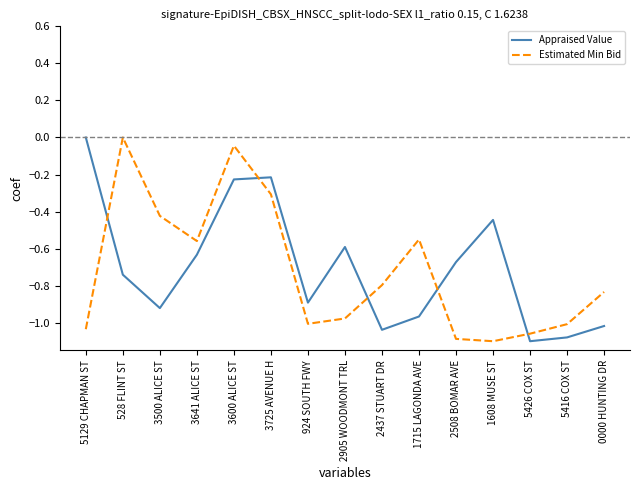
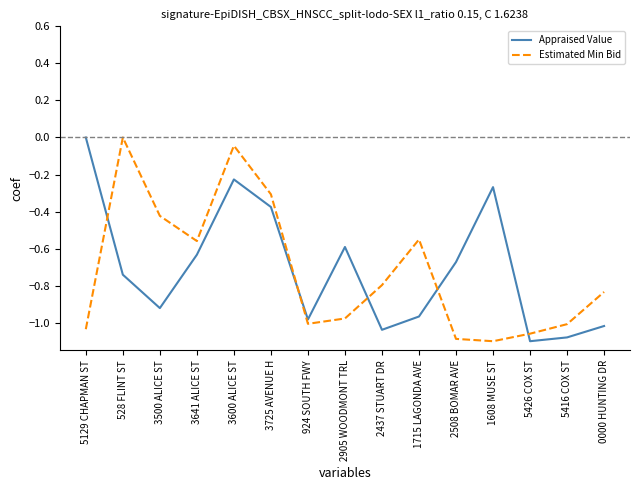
Appraised Value, 3725 AVENUE H: -0.22 -> -0.38
Appraised Value, 924 SOUTH FWY: -0.89 -> -0.98
Appraised Value, 1608 MUSE ST: -0.45 -> -0.27
